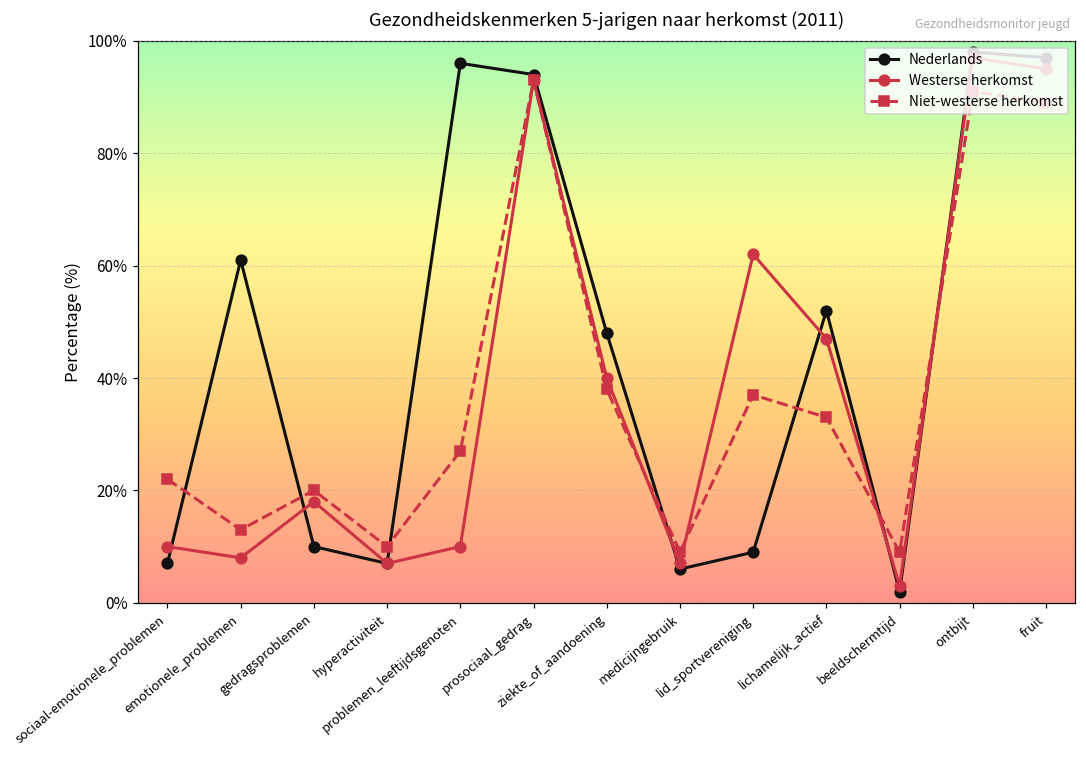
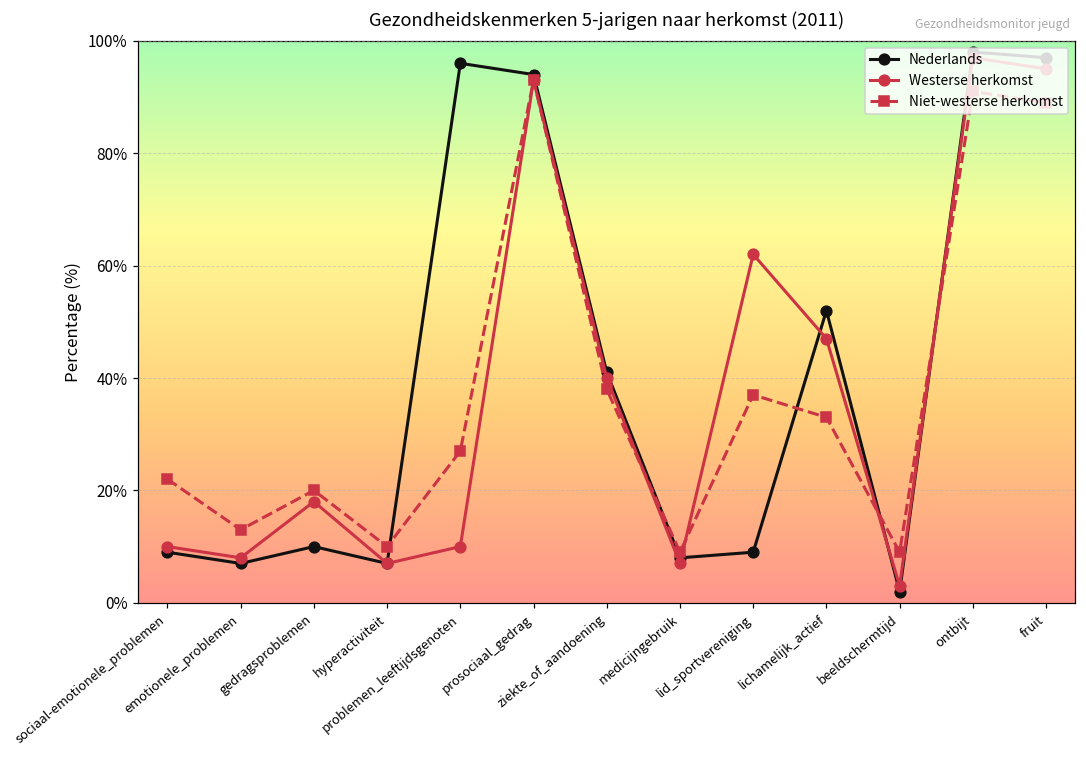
Nederlands, sociaal-emotionele_problemen: 7% -> 9%
Nederlands, emotionele_problemen: 61% -> 7%
Nederlands, ziekte_of_aandoening: 48% -> 41%
Nederlands, medicijngebruik: 6% -> 8%
